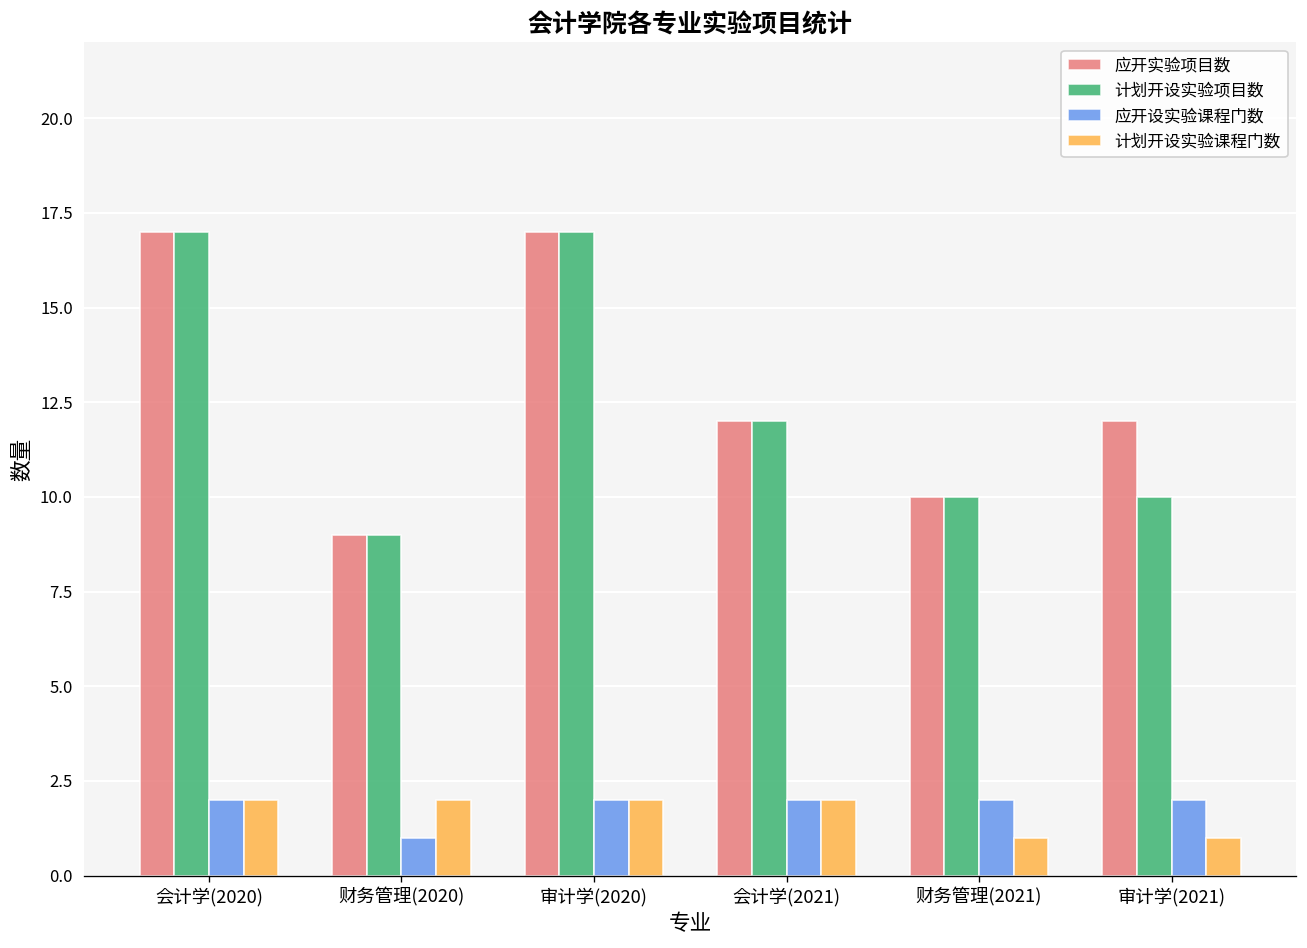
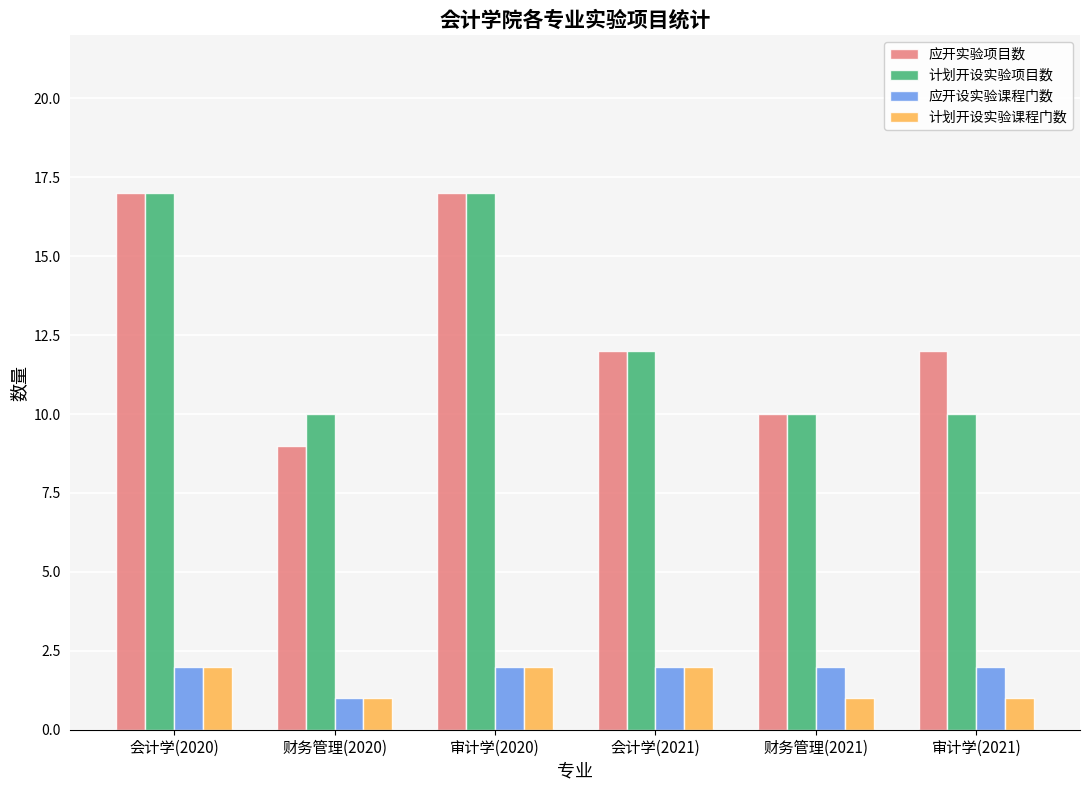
计划开设实验项目数, 财务管理(2020): 9 -> 10
计划开设实验课程门数, 财务管理(2020): 2 -> 1
